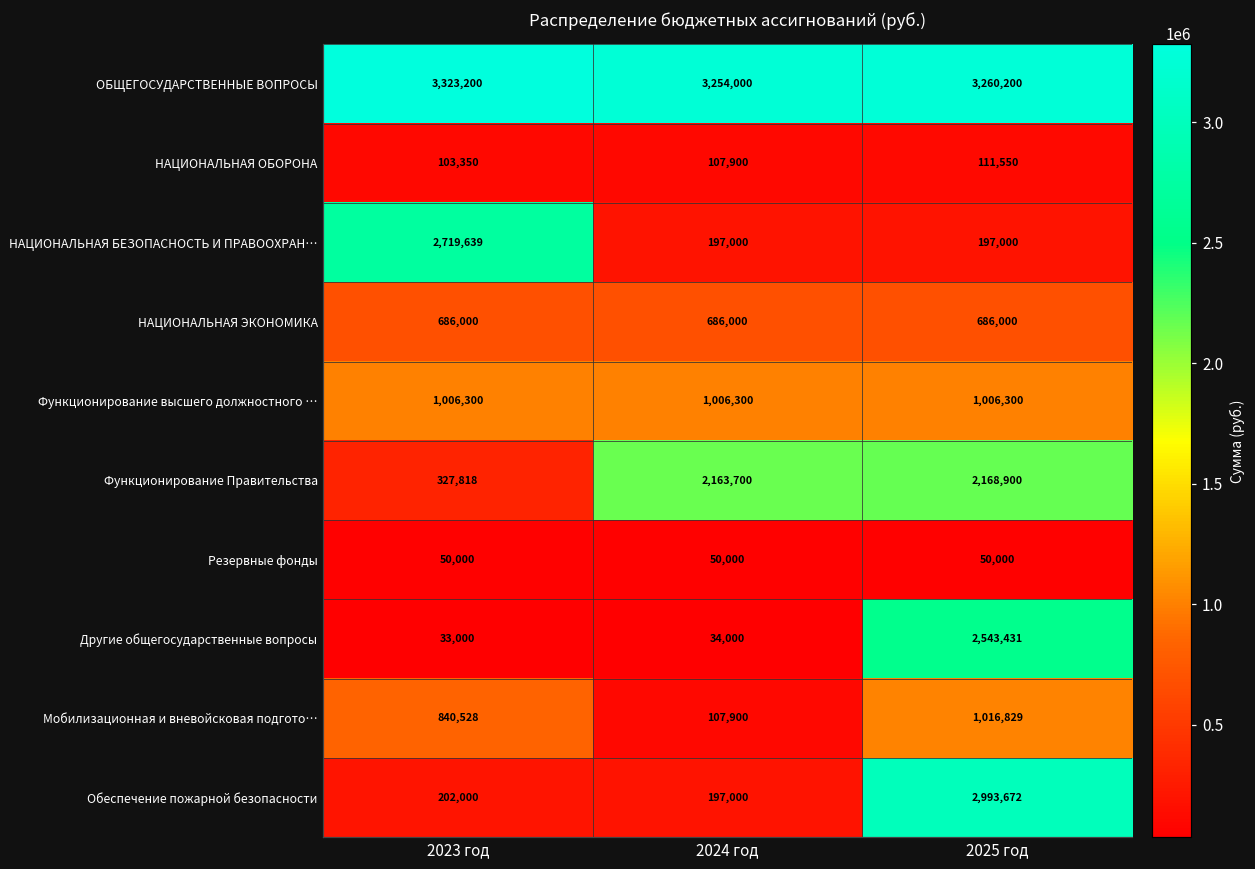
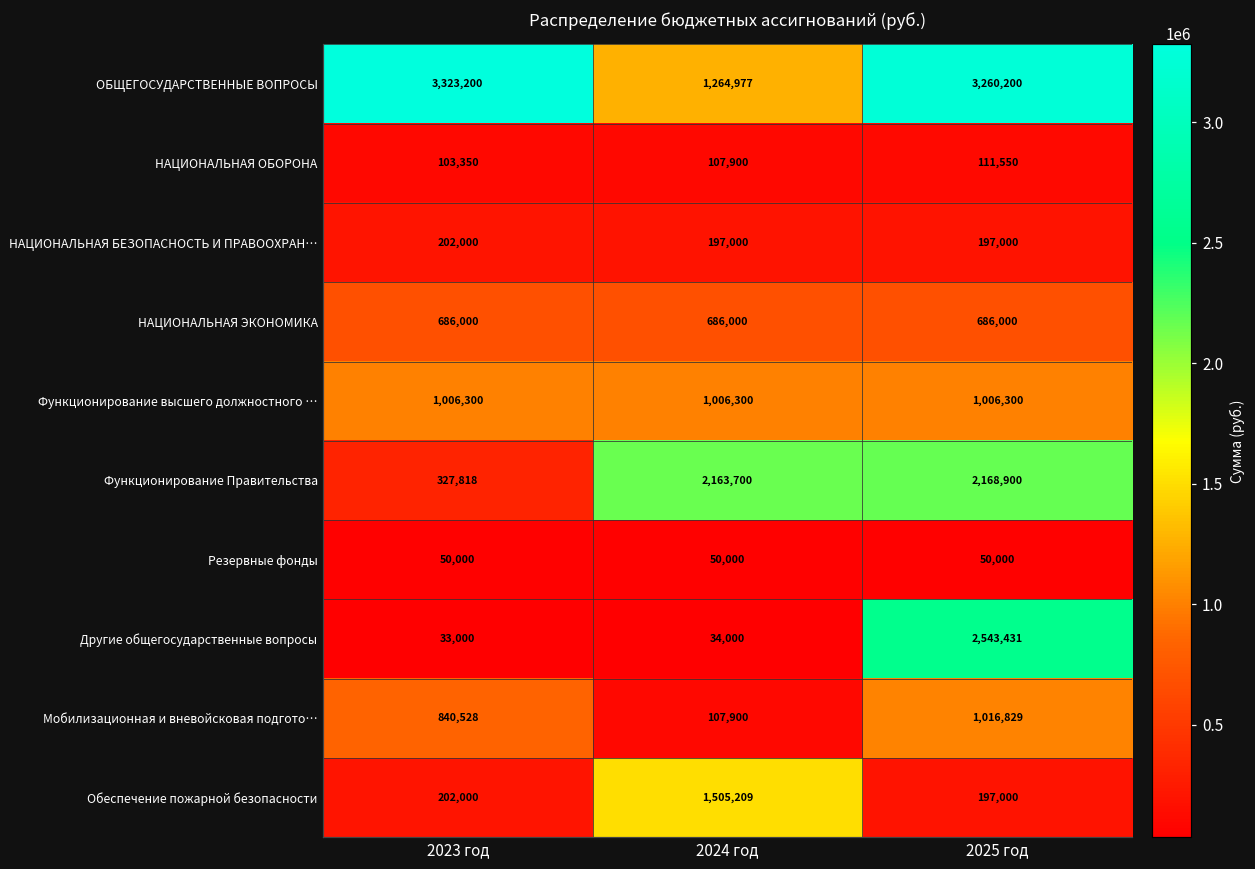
ОБЩЕГОСУДАРСТВЕННЫЕ ВОПРОСЫ, 2024 год: 3,254,000 -> 1,264,977
НАЦИОНАЛЬНАЯ БЕЗОПАСНОСТЬ И ПРАВООХРАН…, 2023 год: 2,719,639 -> 202,000
Обеспечение пожарной безопасности, 2024 год: 197,000 -> 1,505,209
Обеспечение пожарной безопасности, 2025 год: 2,993,672 -> 197,000
